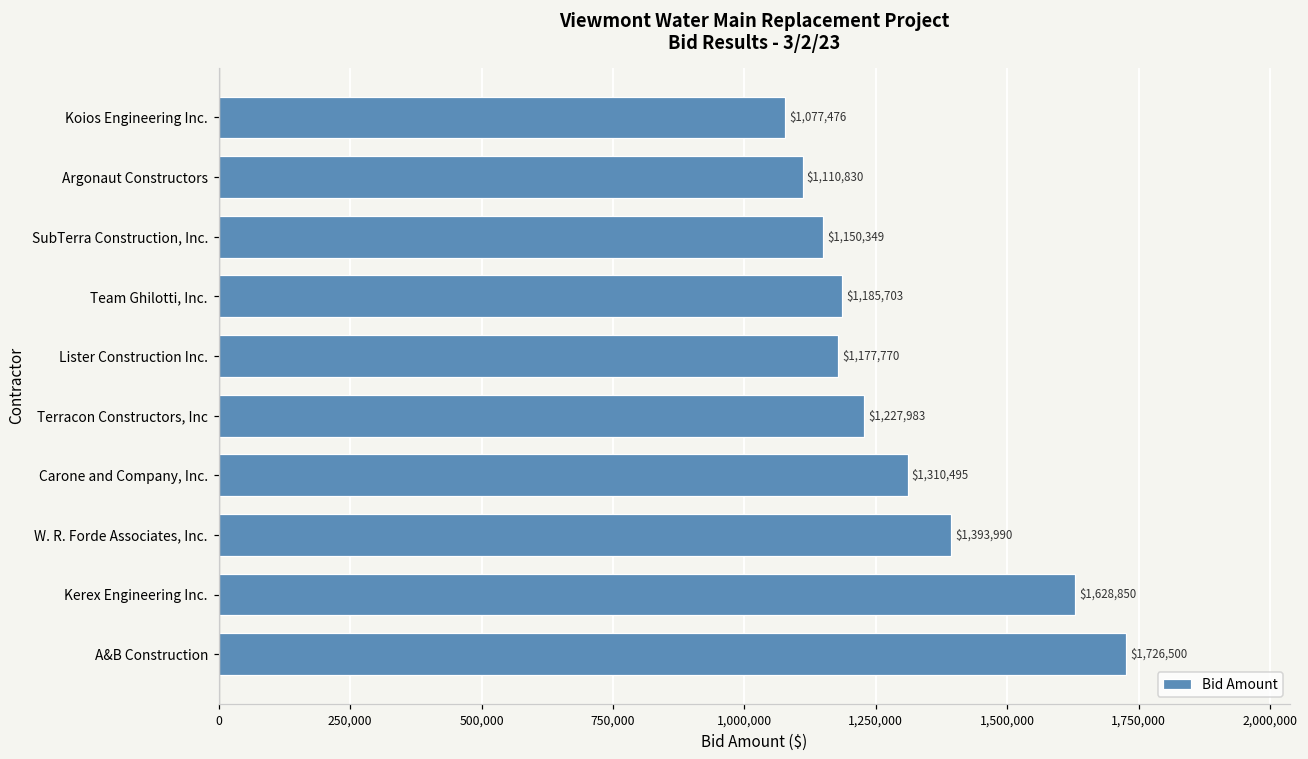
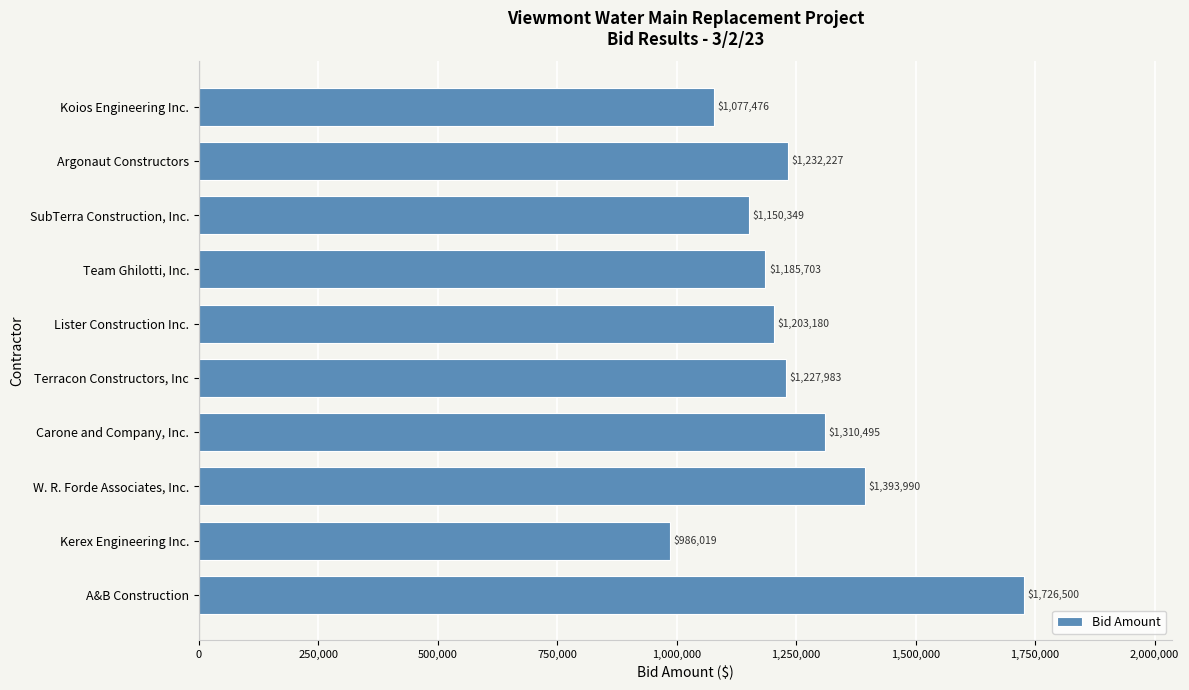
Argonaut Constructors: $1,110,830 -> $1,232,227
Lister Construction Inc.: $1,177,770 -> $1,203,180
Kerex Engineering Inc.: $1,628,850 -> $986,019
